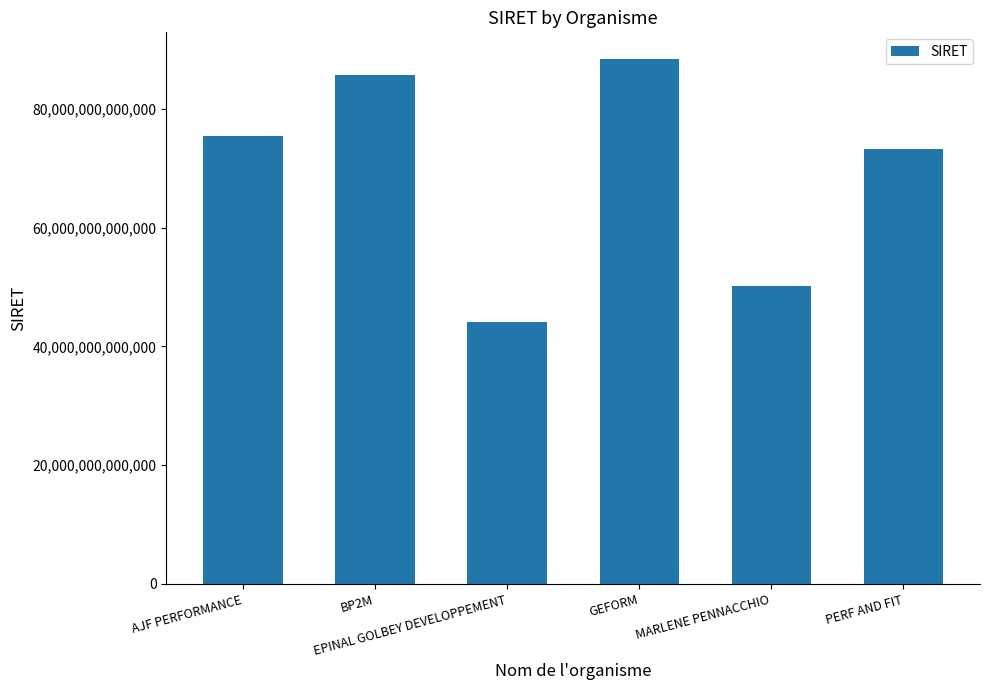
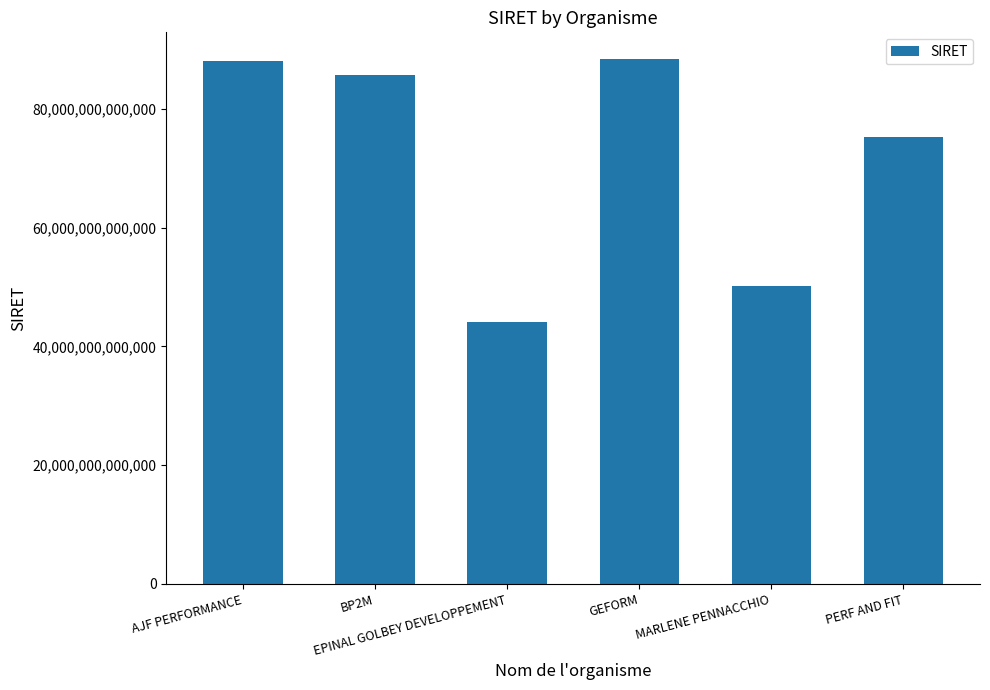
AJF PERFORMANCE: 75,000,000,000,000 -> 88,000,000,000,000
PERF AND FIT: 73,000,000,000,000 -> 75,000,000,000,000
